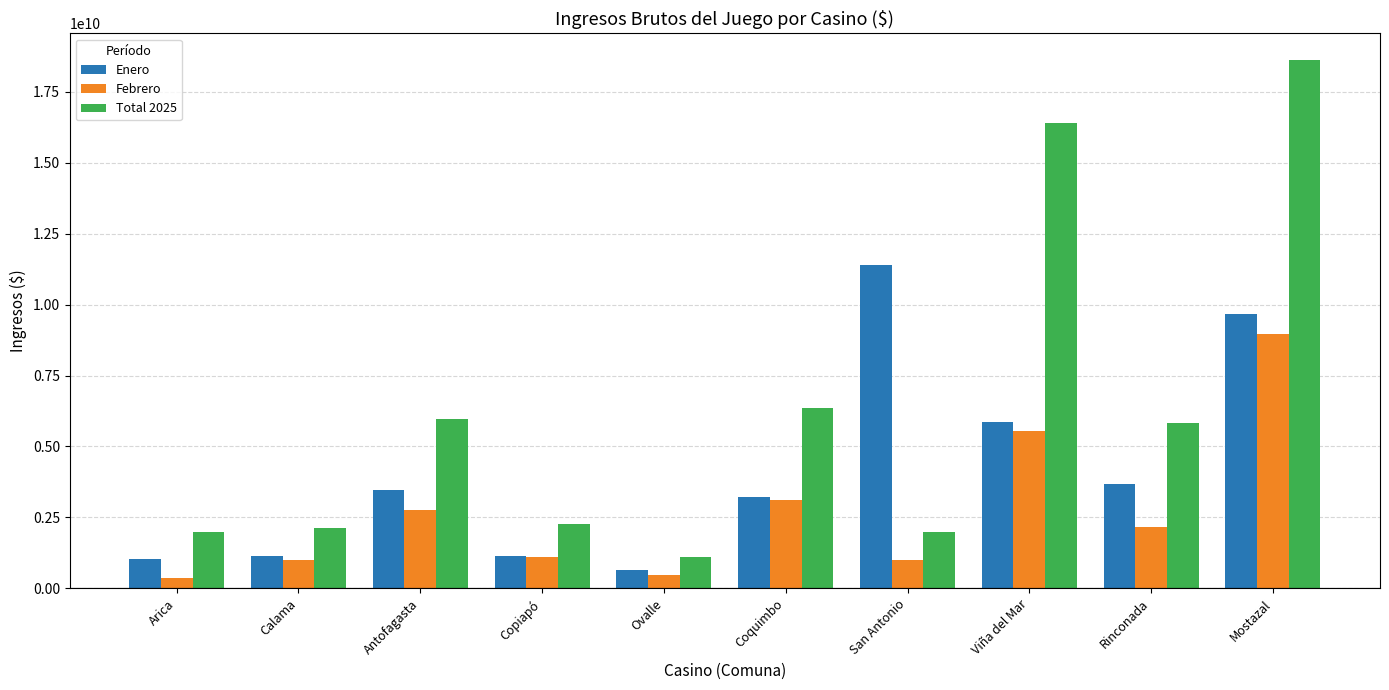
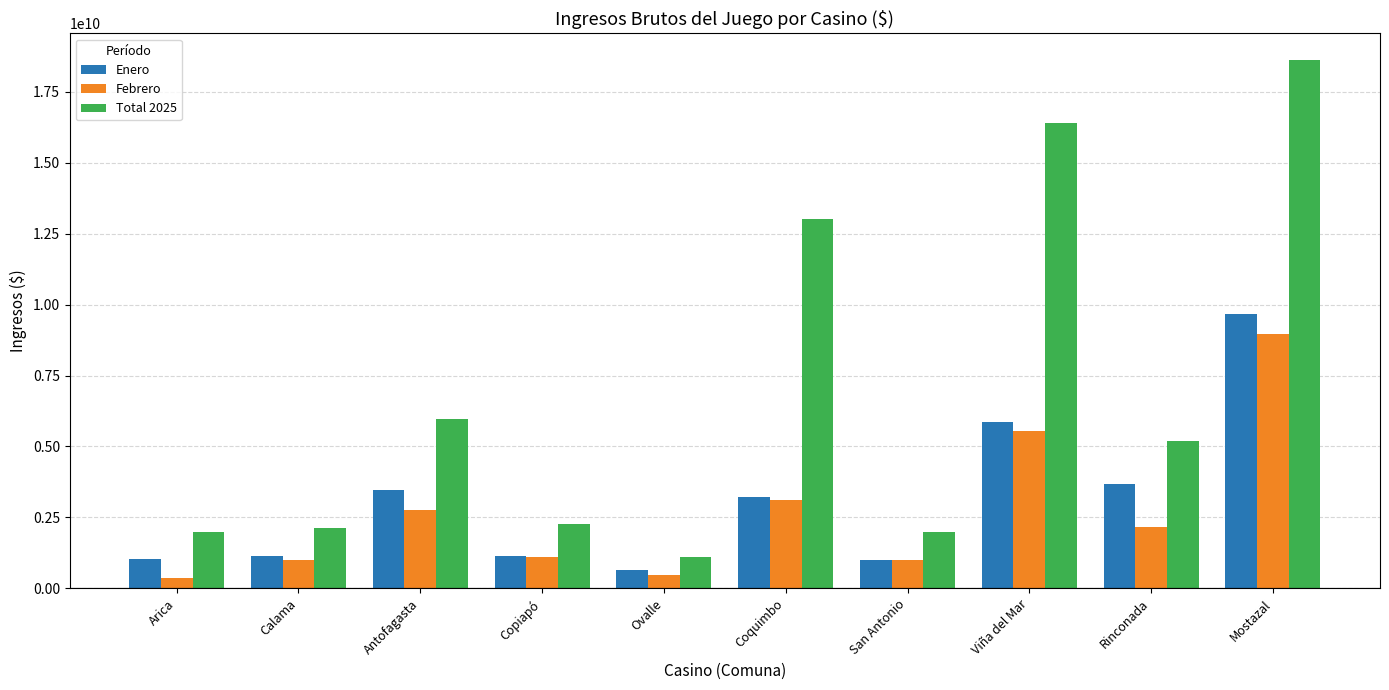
Total 2025, Coquimbo: 6300000000 -> 13000000000
Enero, San Antonio: 11400000000 -> 1000000000
Total 2025, Rinconada: 5800000000 -> 5200000000
